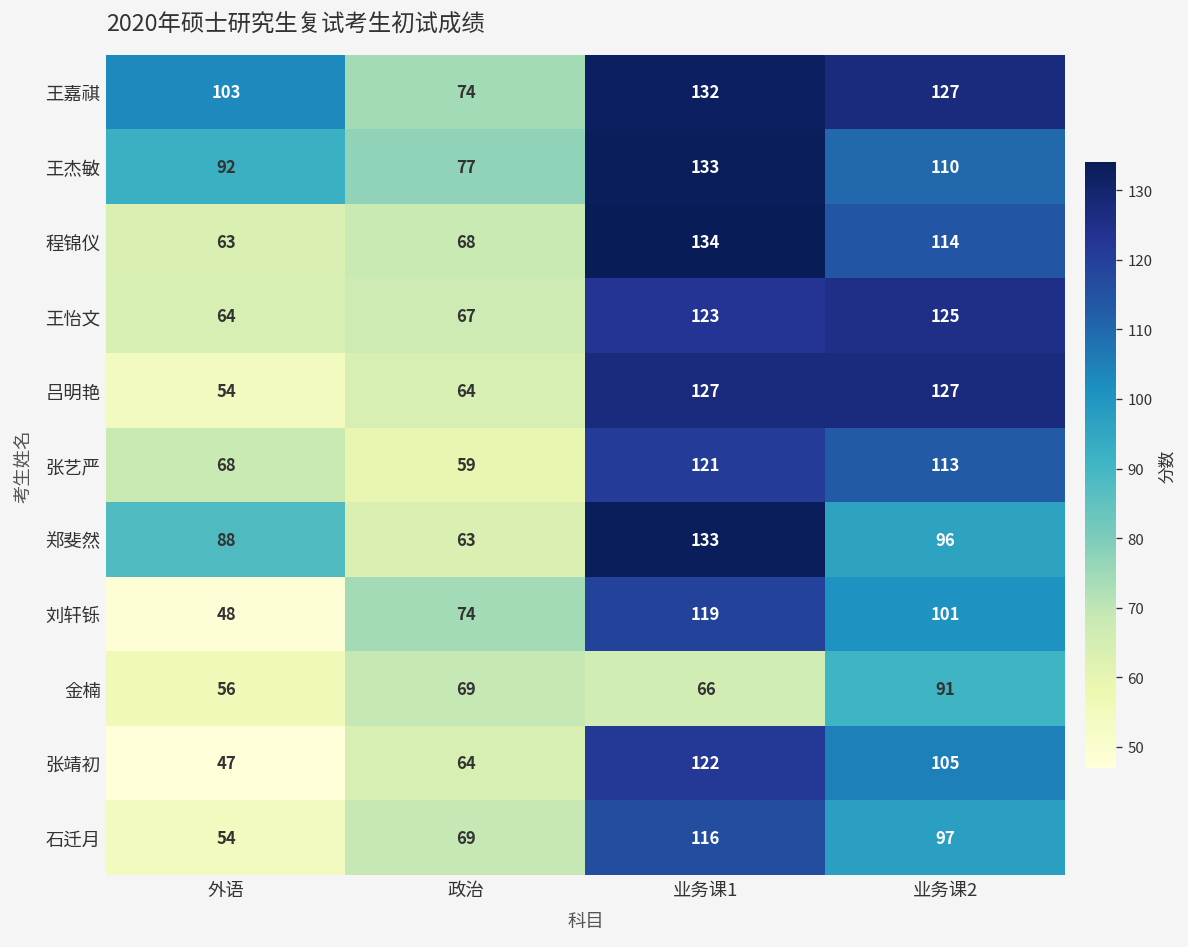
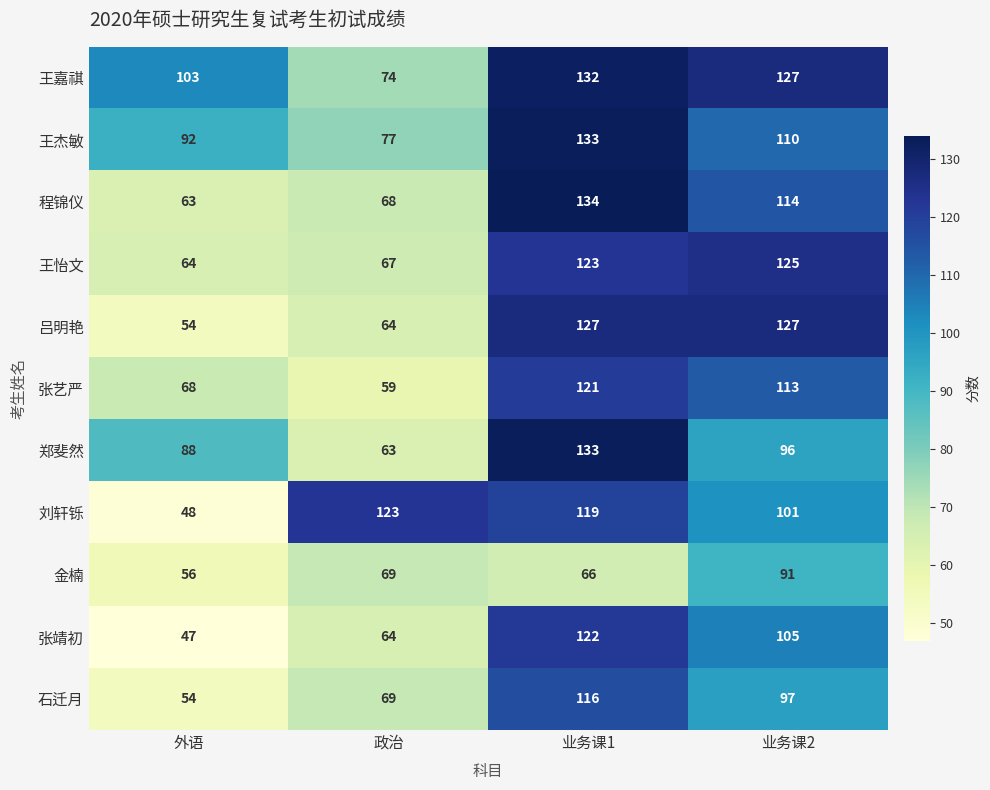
刘轩铄, 政治: 74 -> 123
